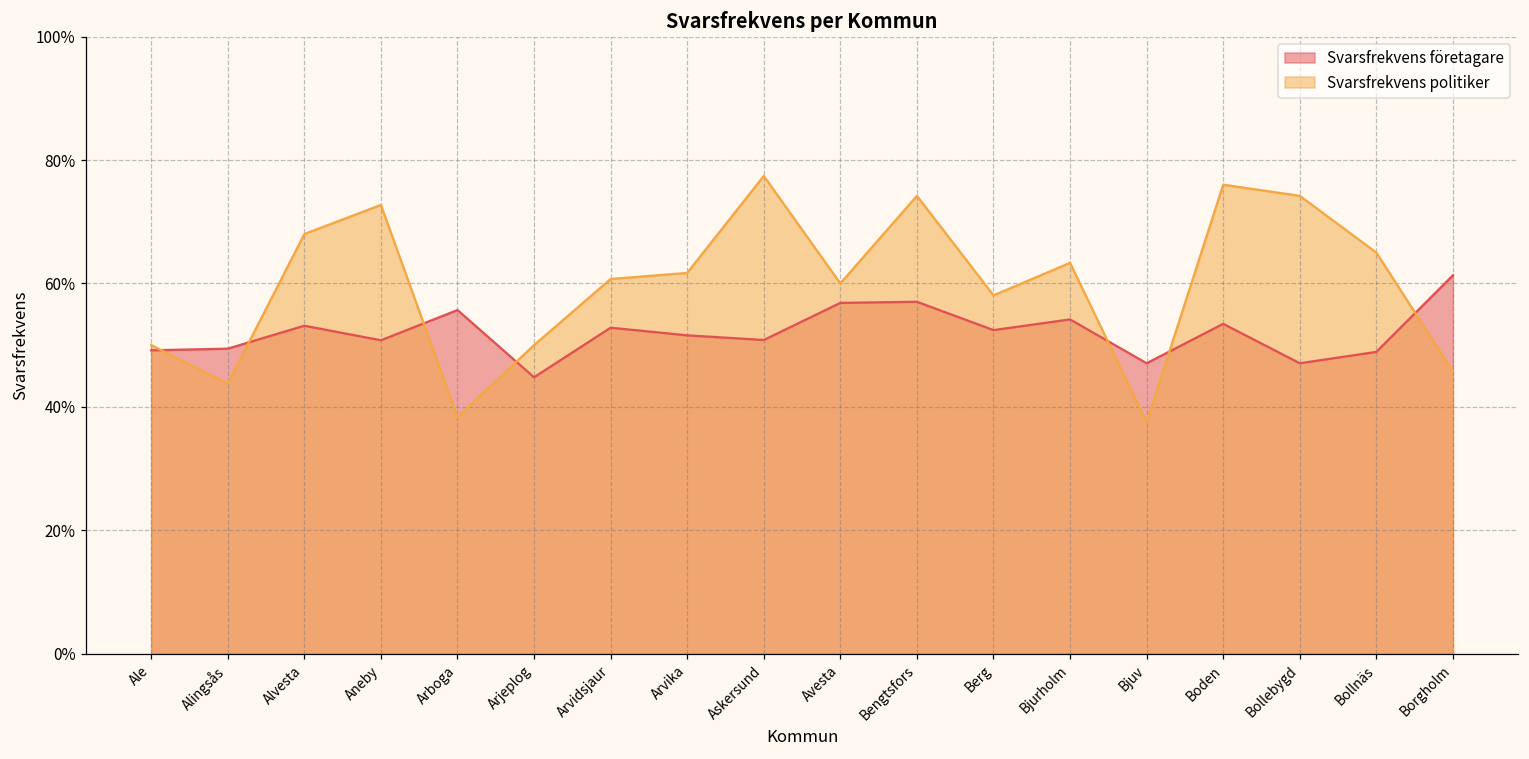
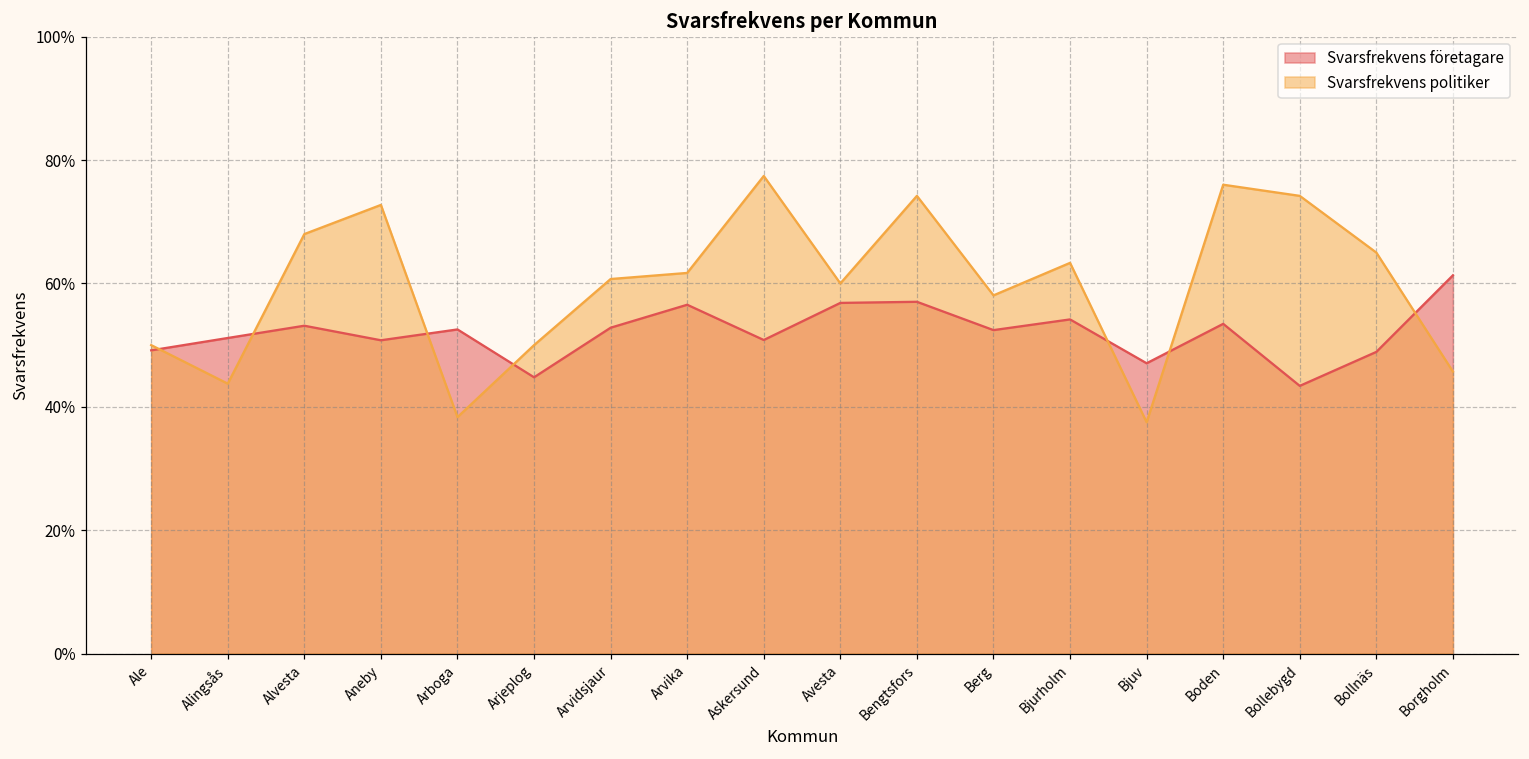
Svarsfrekvens företagare, Alingsås: 49% -> 51%
Svarsfrekvens företagare, Arboga: 56% -> 53%
Svarsfrekvens företagare, Arvika: 52% -> 57%
Svarsfrekvens företagare, Bollebygd: 47% -> 43%
